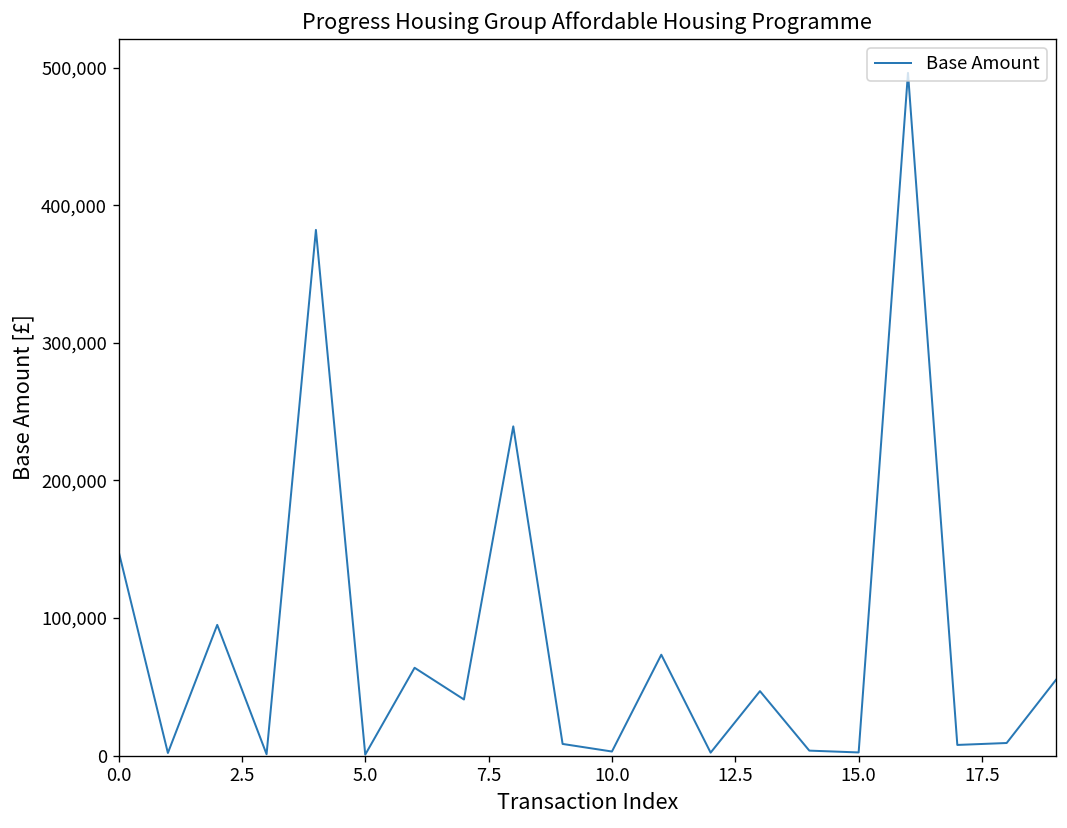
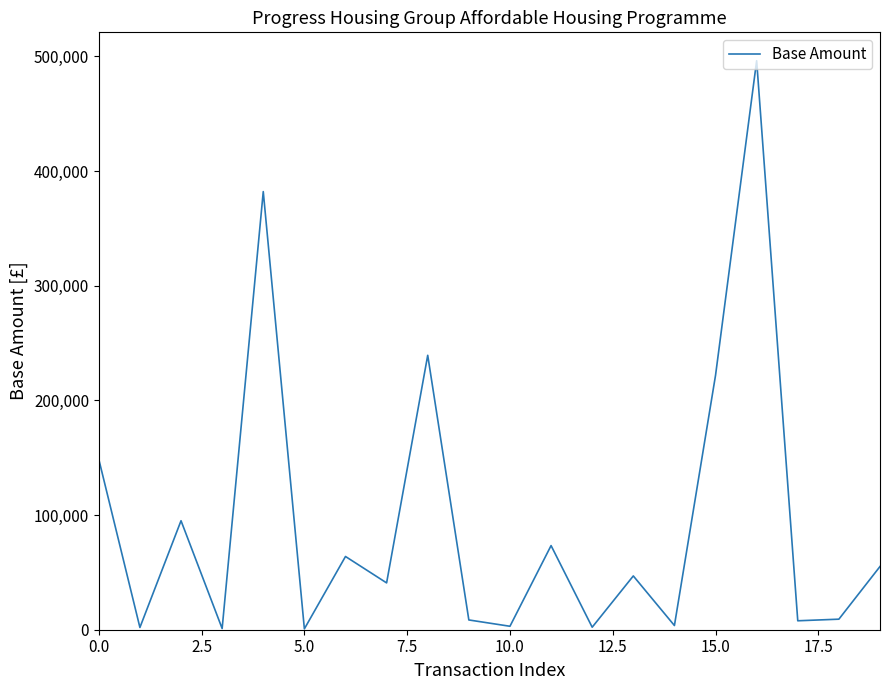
15.0: 2,000 -> 222,000
